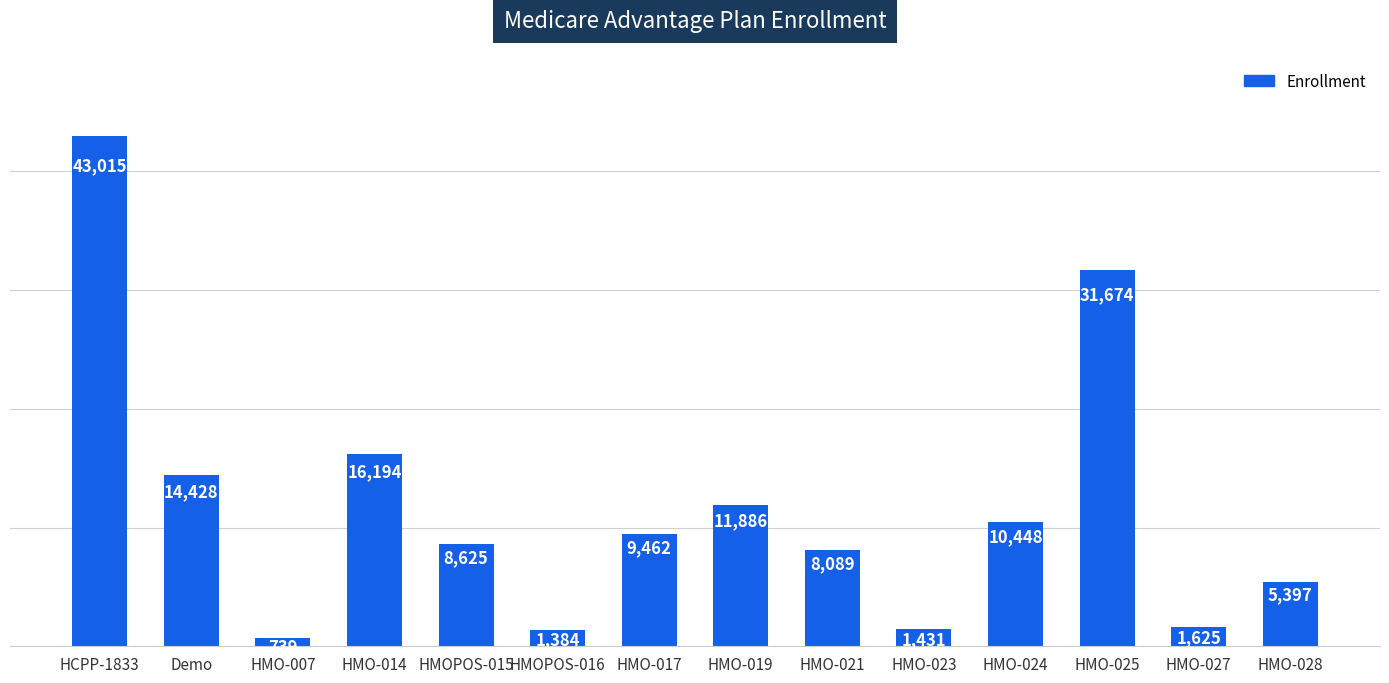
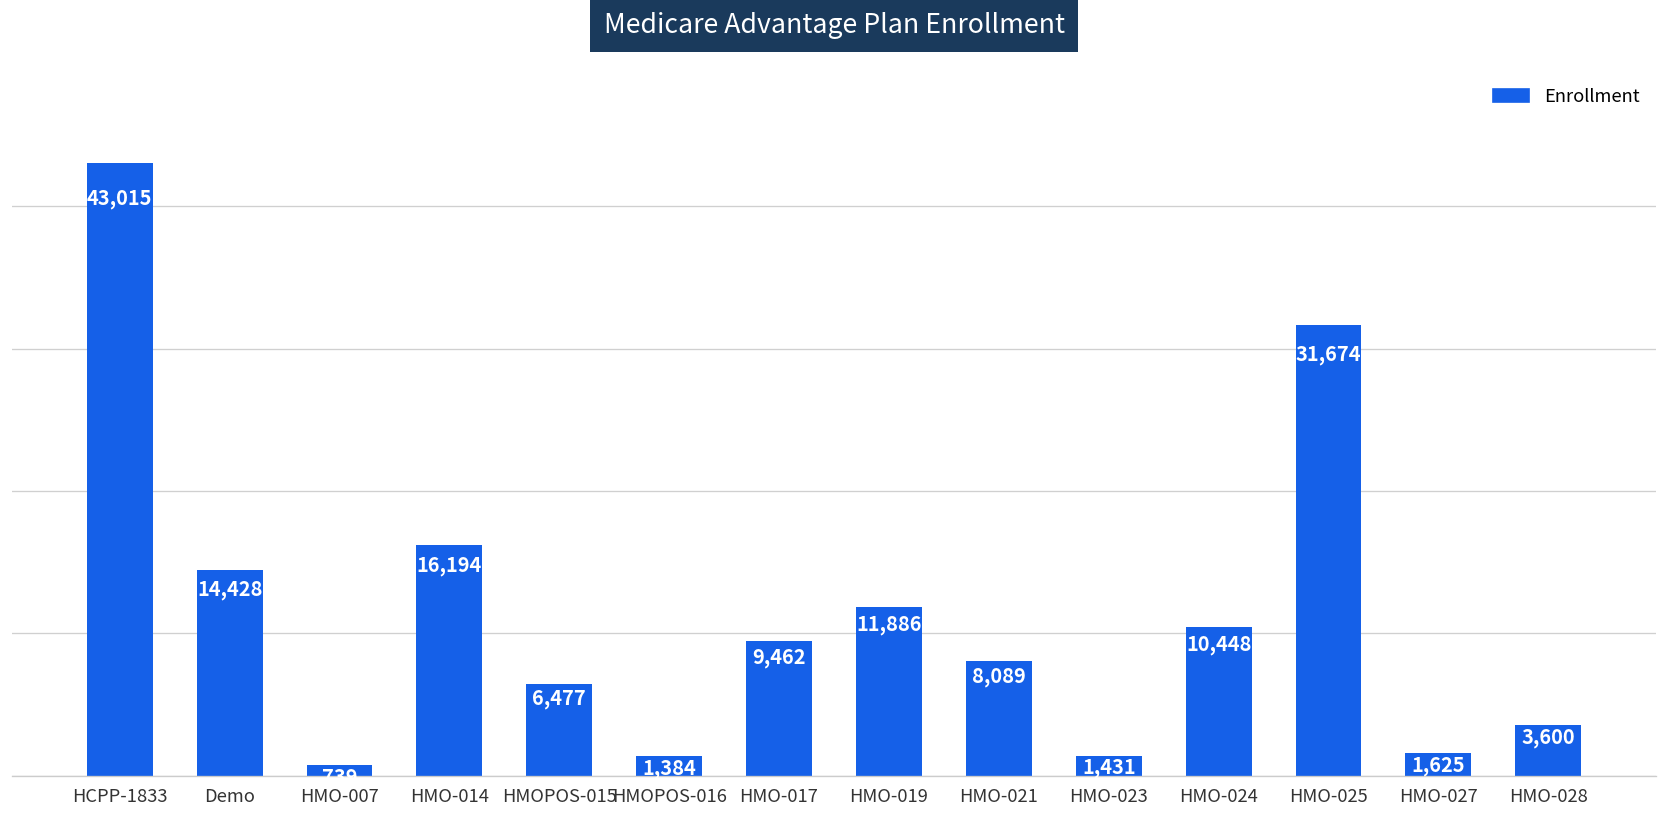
HMOPOS-015: 8,625 -> 6,477
HMO-028: 5,397 -> 3,600
